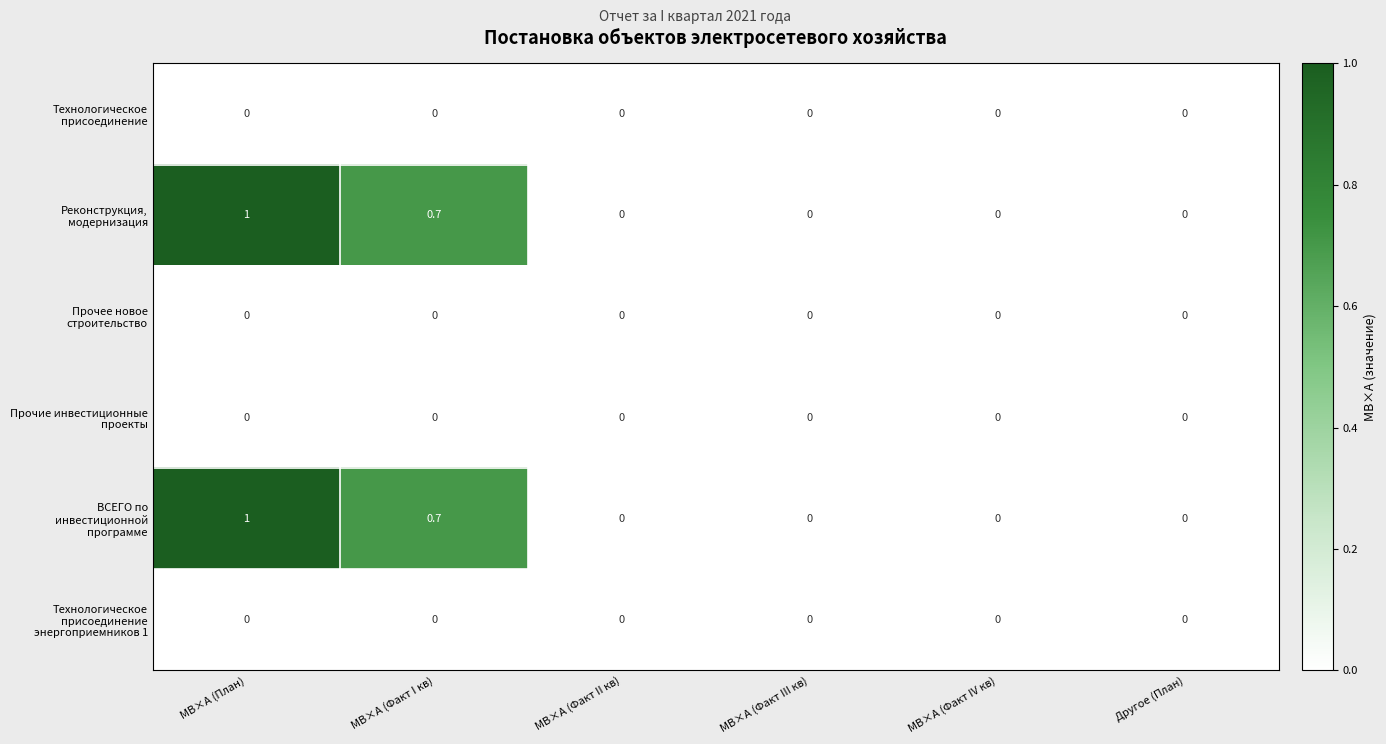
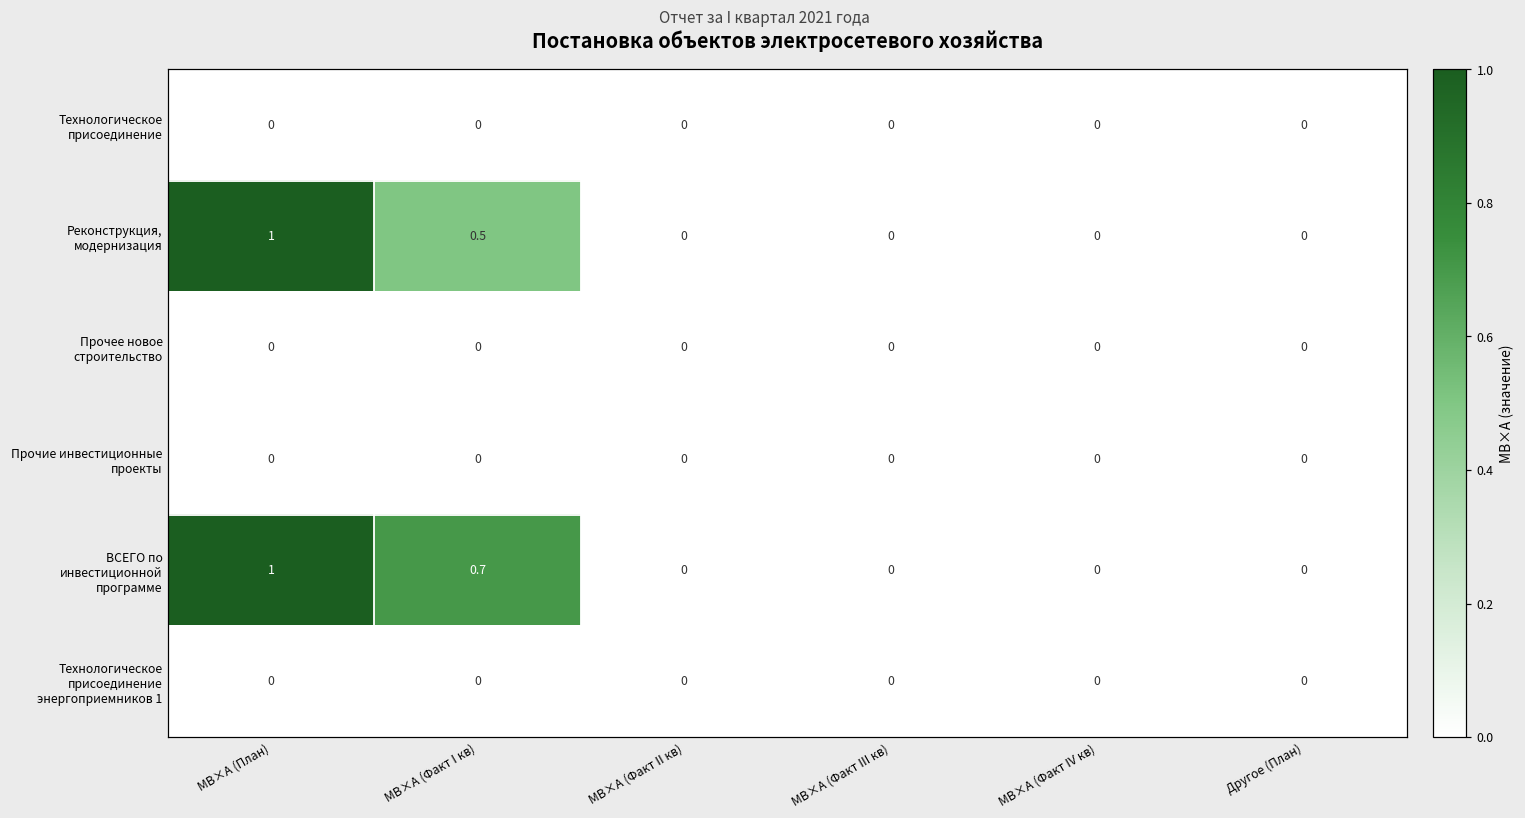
Реконструкция, модернизация, МВ×А (Факт I кв): 0.7 -> 0.5
